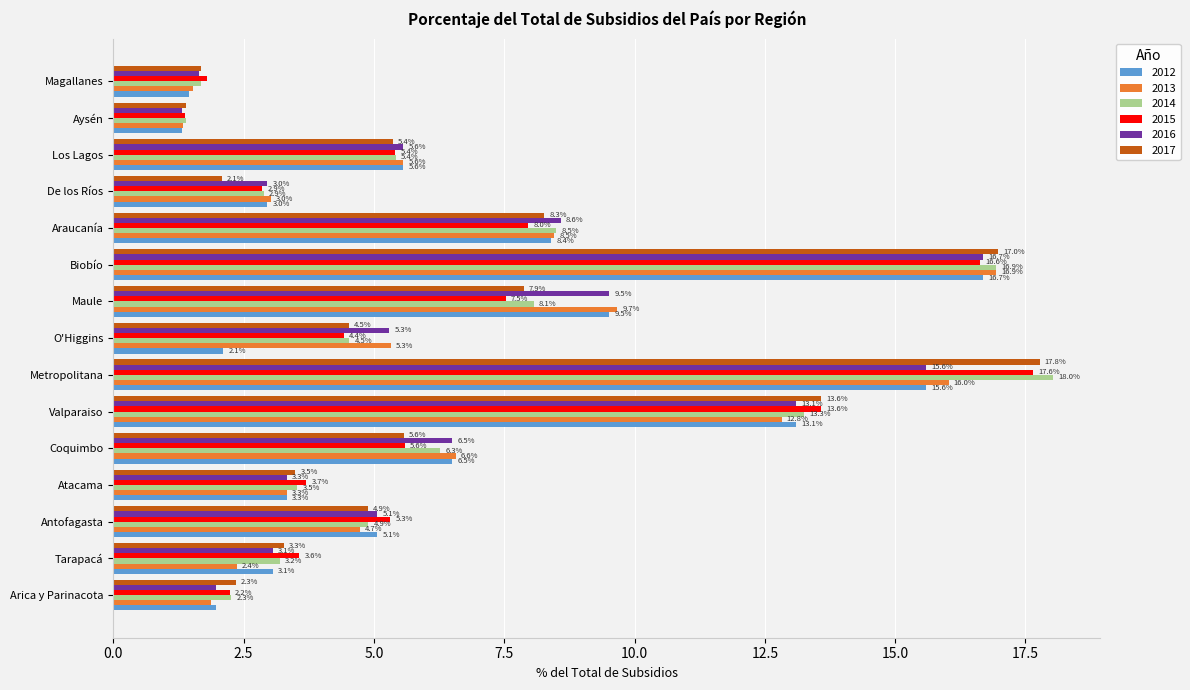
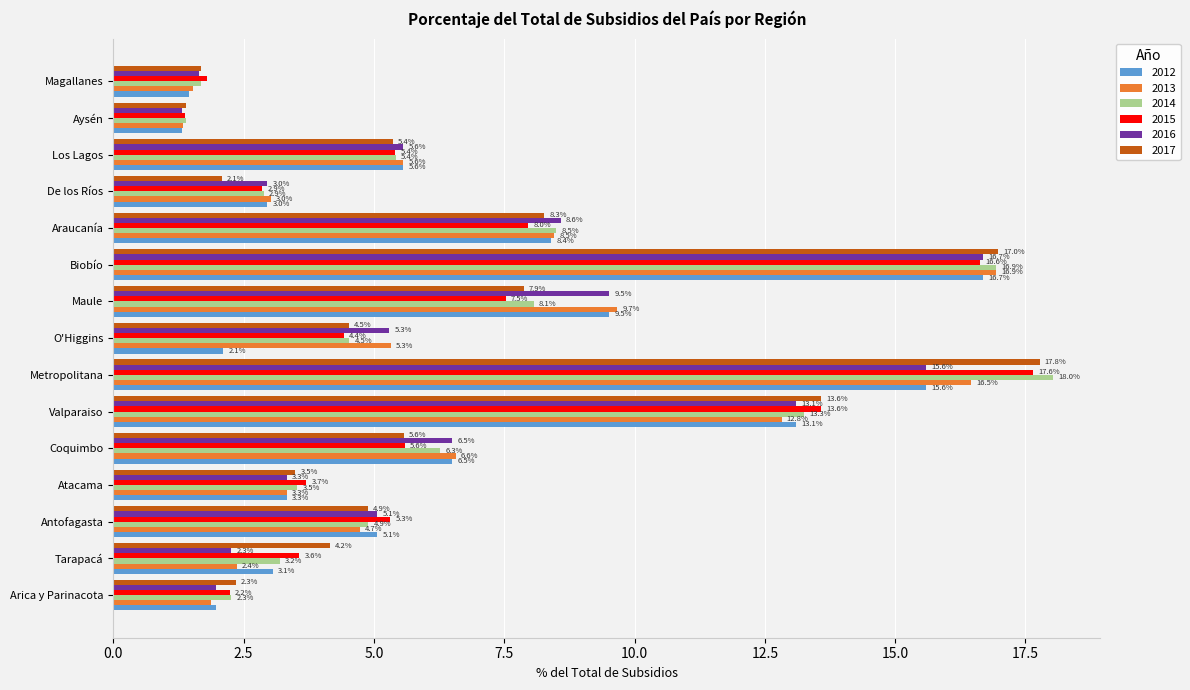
2013, Metropolitana: 16.0% -> 16.5%
2017, Tarapacá: 3.3% -> 4.2%
2016, Tarapacá: 3.1% -> 2.3%
